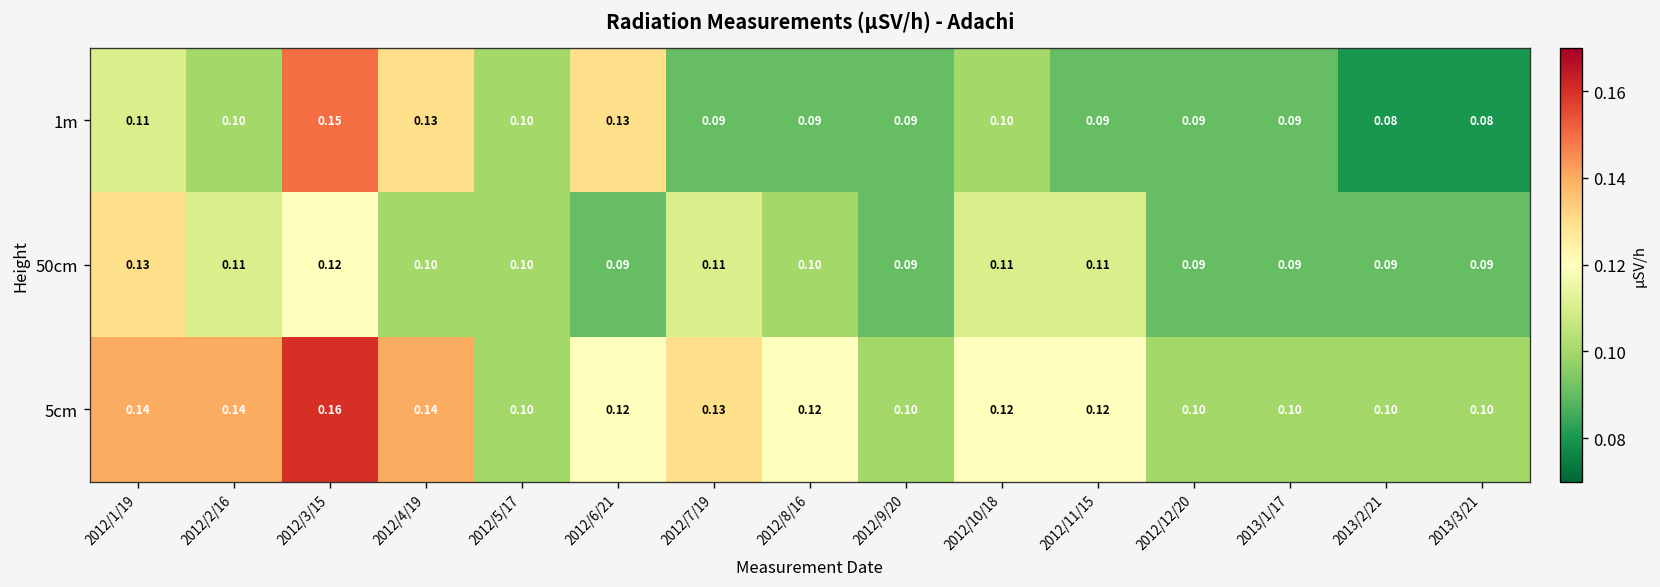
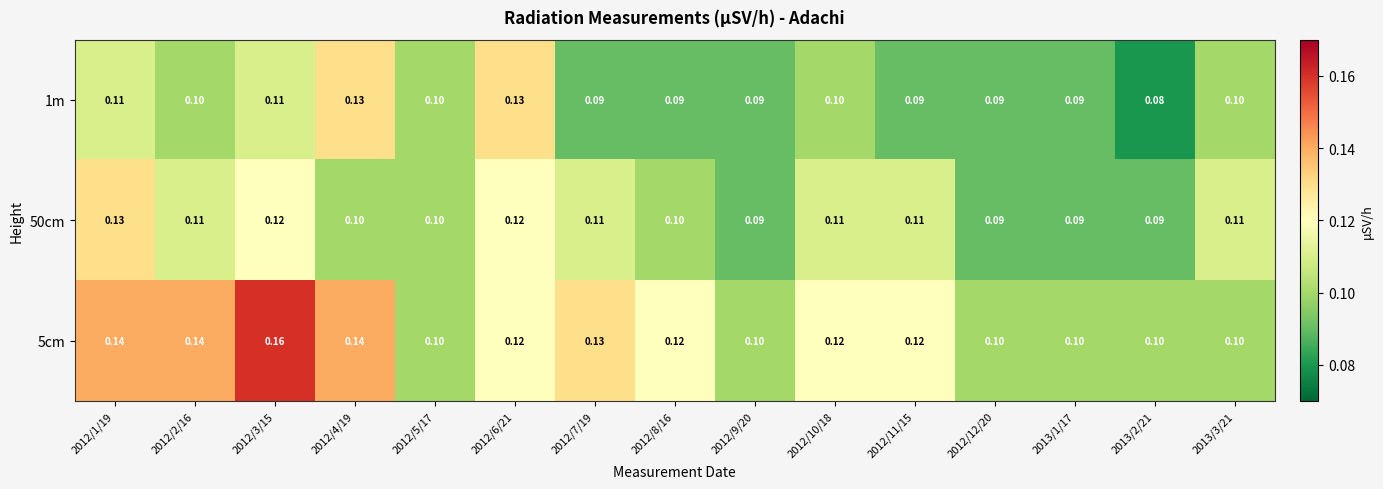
1m, 2012/3/15: 0.15 -> 0.11
1m, 2013/3/21: 0.08 -> 0.10
50cm, 2012/6/21: 0.09 -> 0.12
50cm, 2013/3/21: 0.09 -> 0.11
